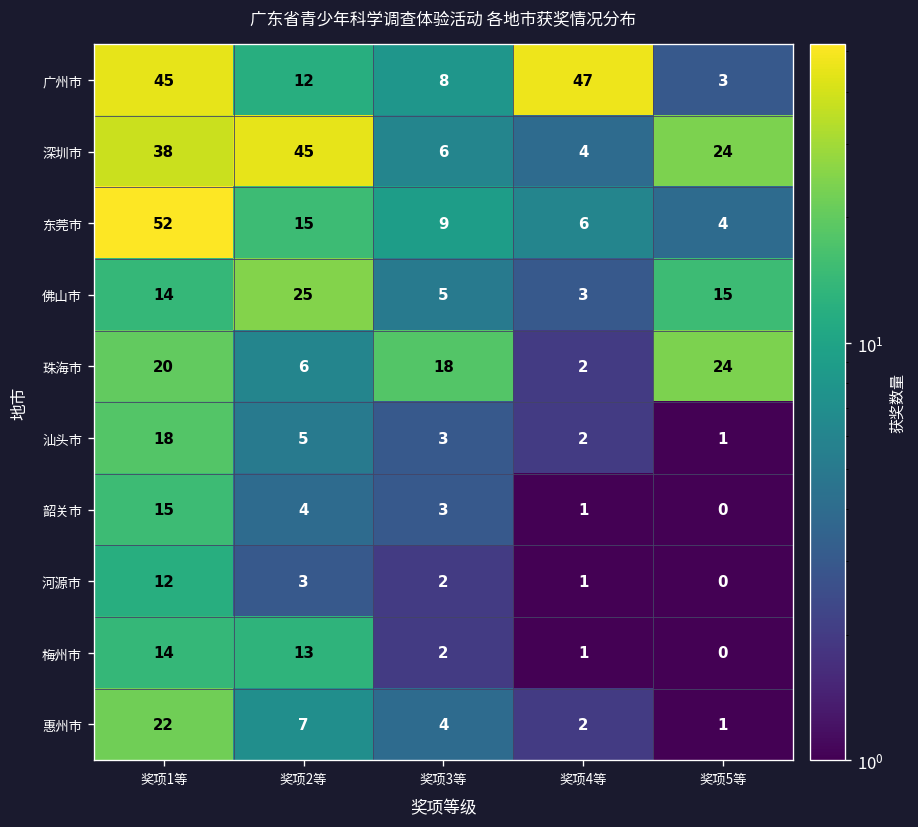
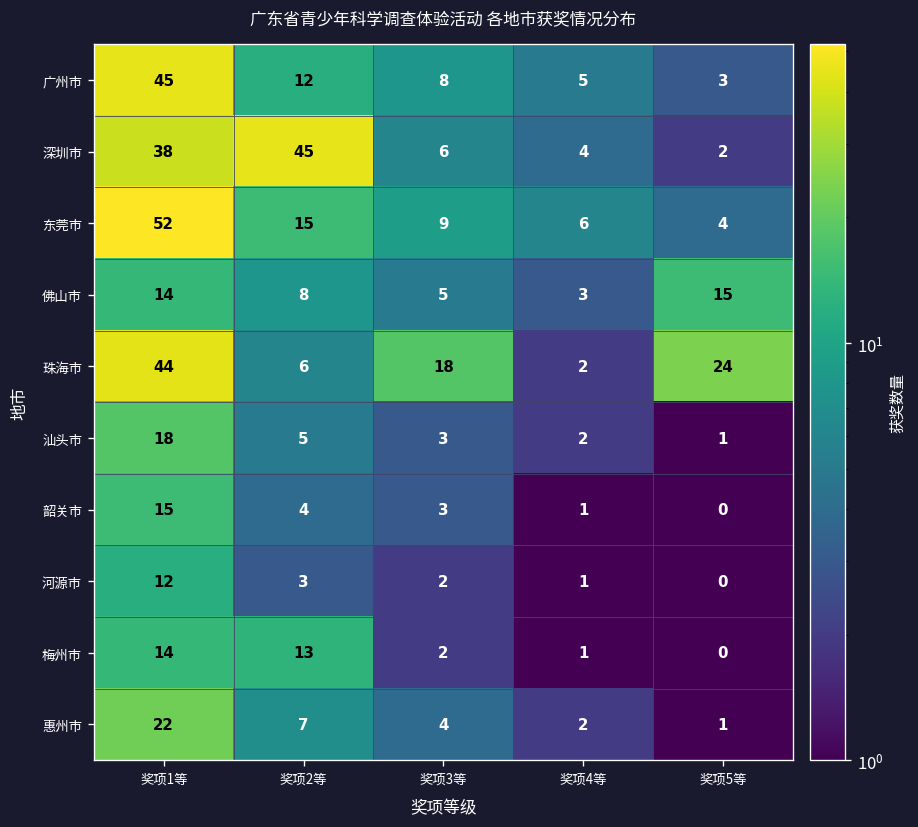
广州市, 奖项4等: 47 -> 5
深圳市, 奖项5等: 24 -> 2
佛山市, 奖项2等: 25 -> 8
珠海市, 奖项1等: 20 -> 44
